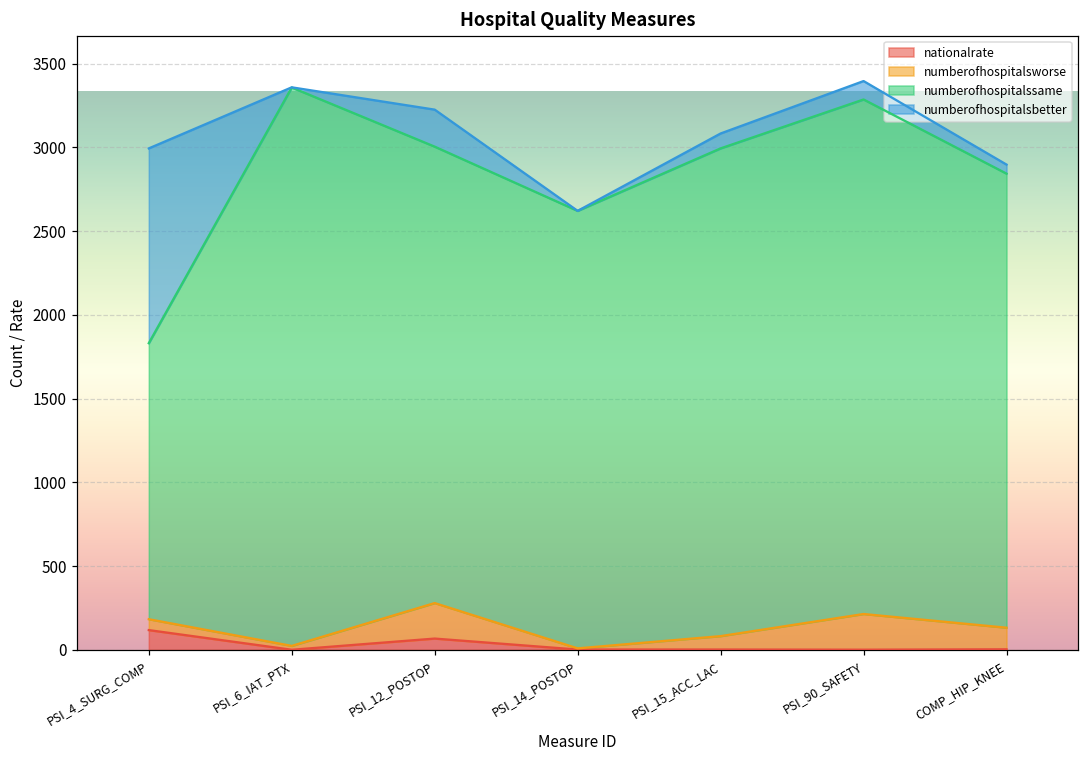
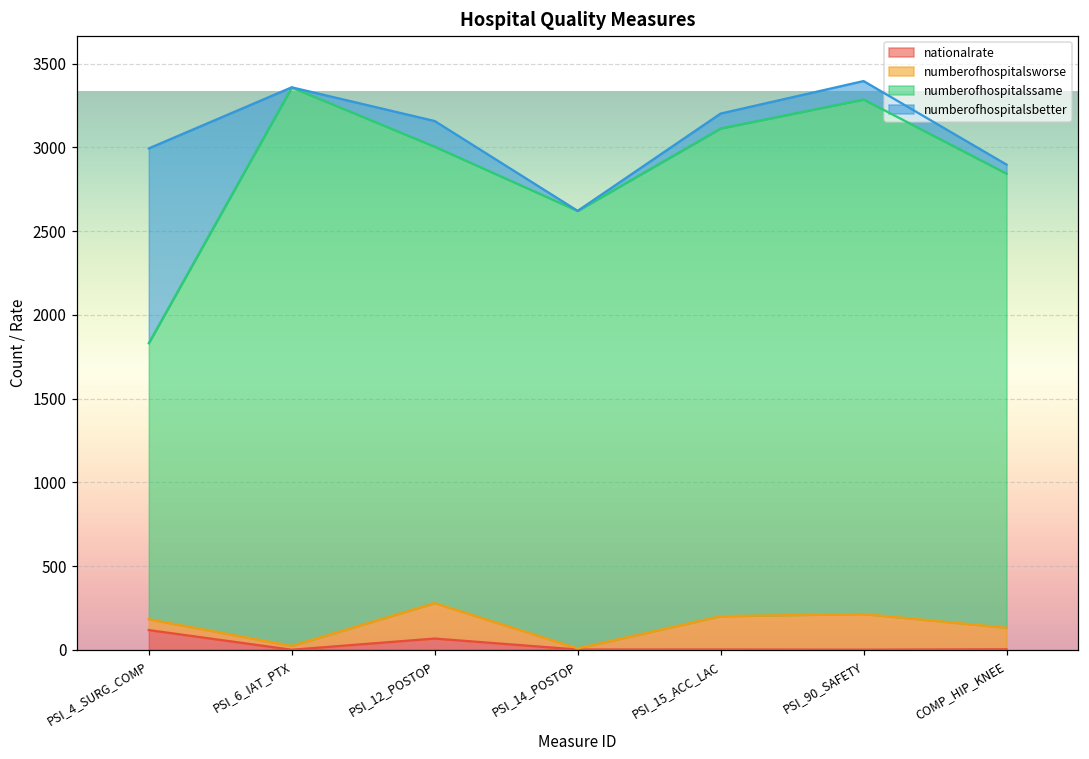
numberofhospitalsbetter, PSI_12_POSTOP: 220 -> 150
numberofhospitalsworse, PSI_15_ACC_LAC: 80 -> 200
